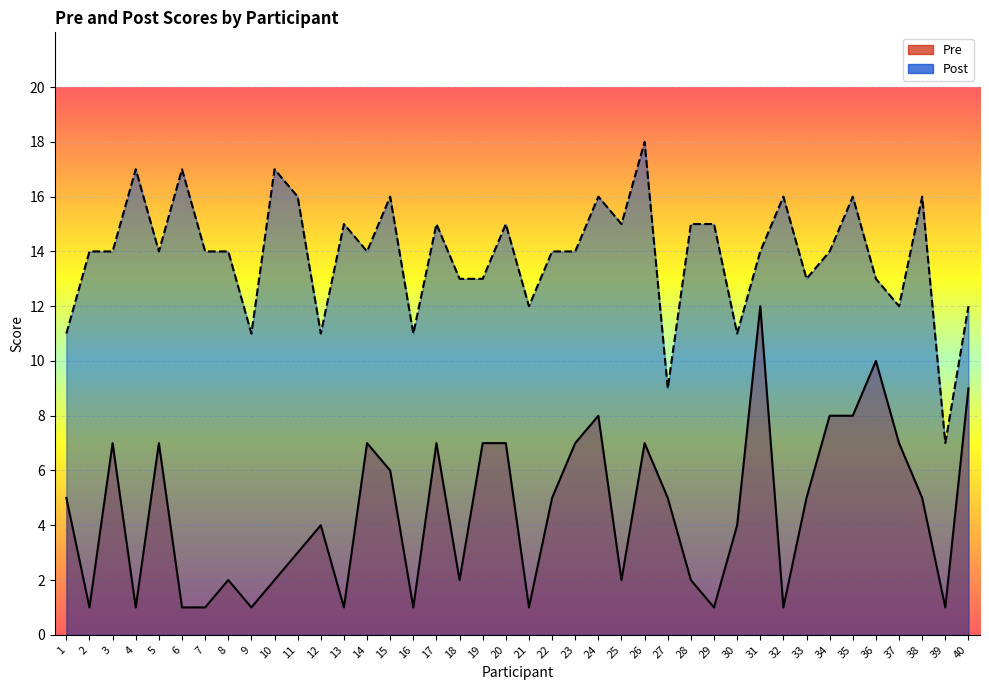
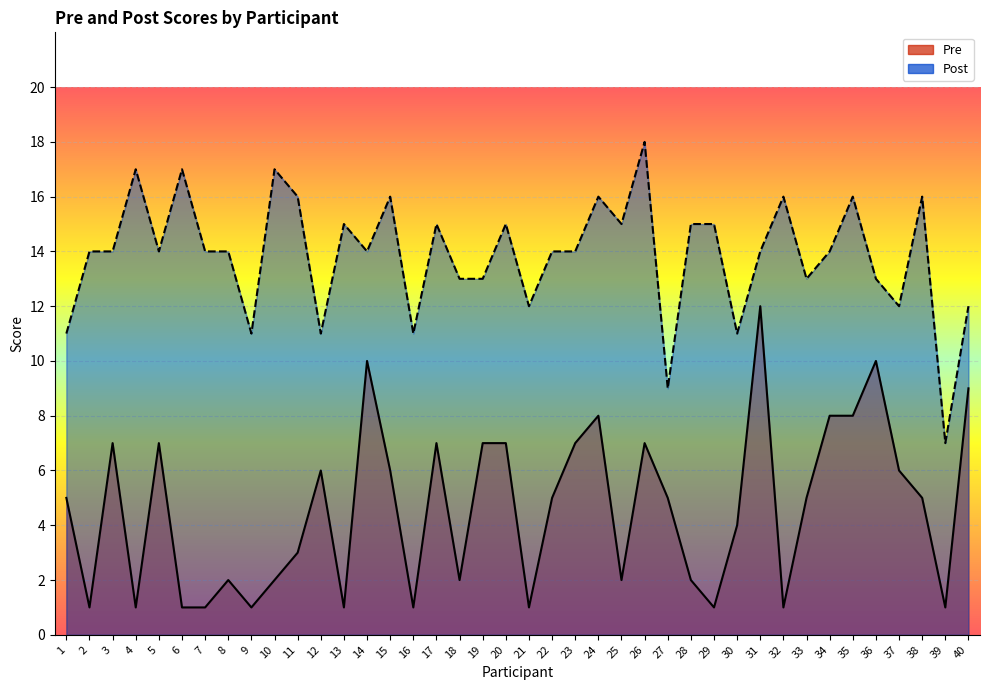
Pre, 12: 4 -> 6
Pre, 14: 7 -> 10
Pre, 37: 7 -> 6
